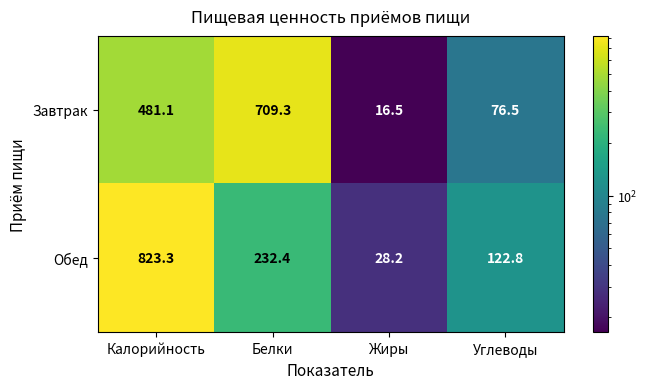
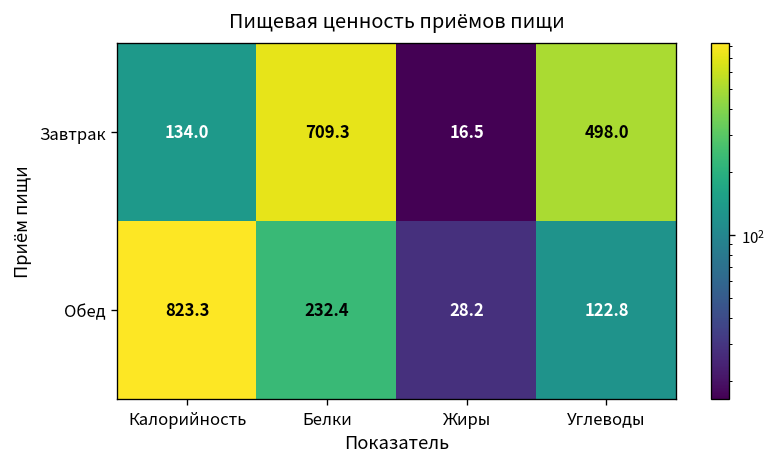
Завтрак, Калорийность: 481.1 -> 134.0
Завтрак, Углеводы: 76.5 -> 498.0
